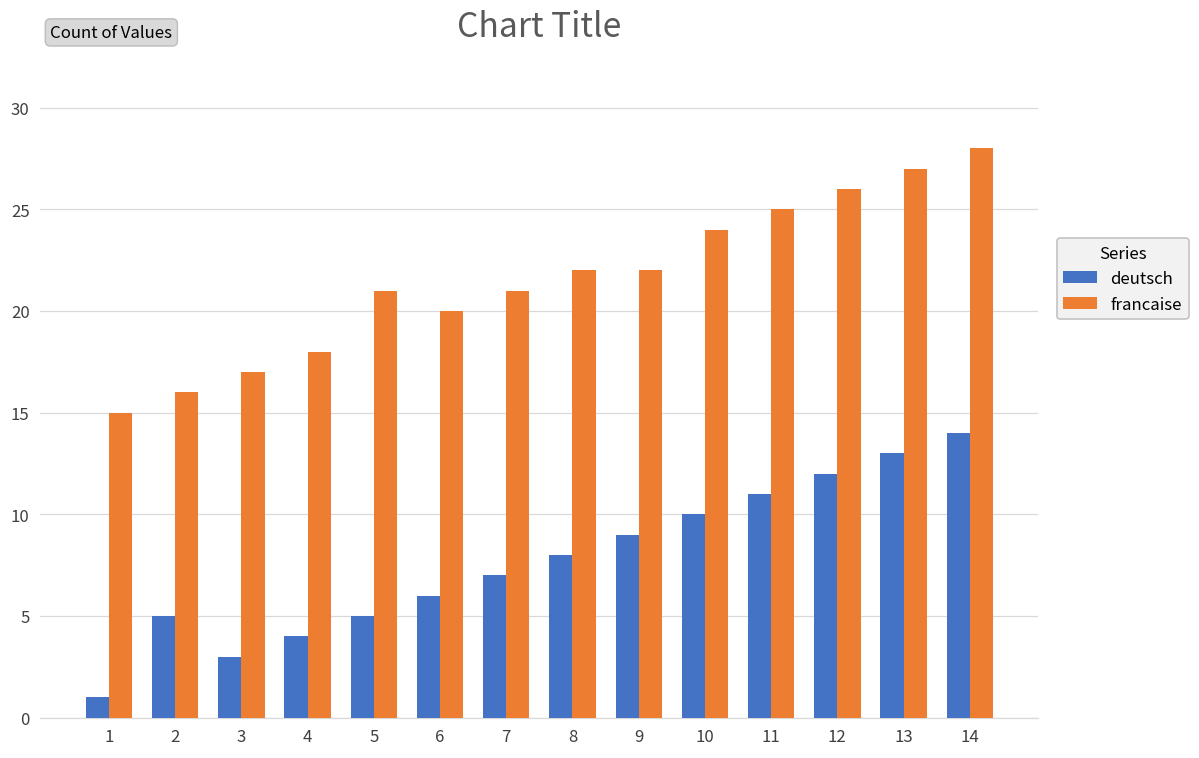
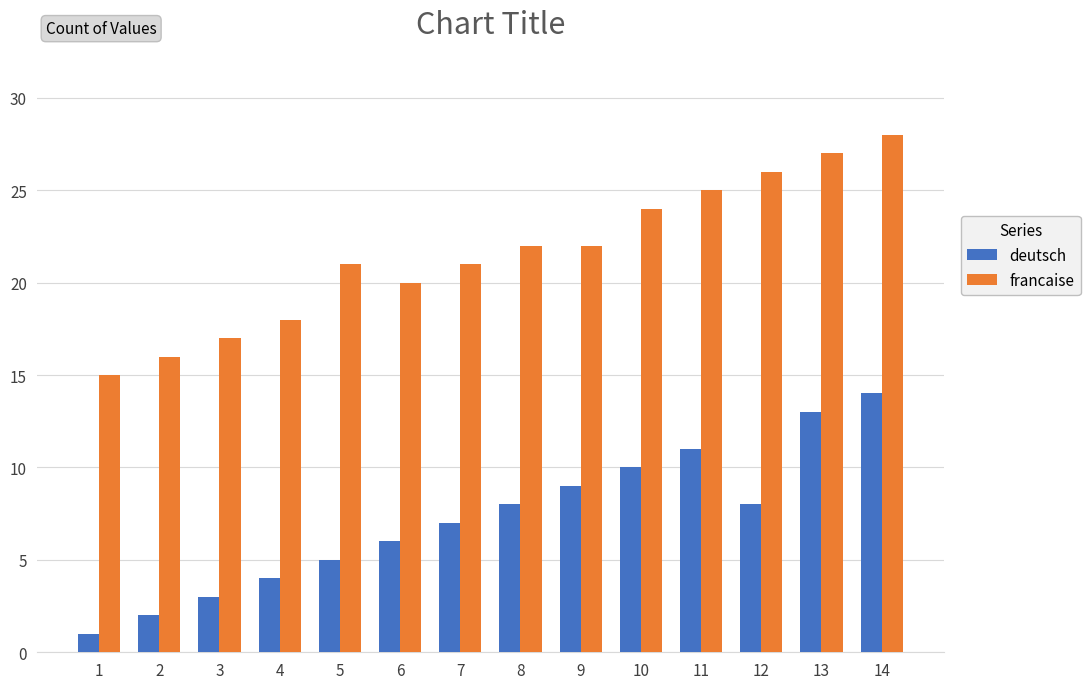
deutsch, 2: 5 -> 2
deutsch, 12: 12 -> 8
